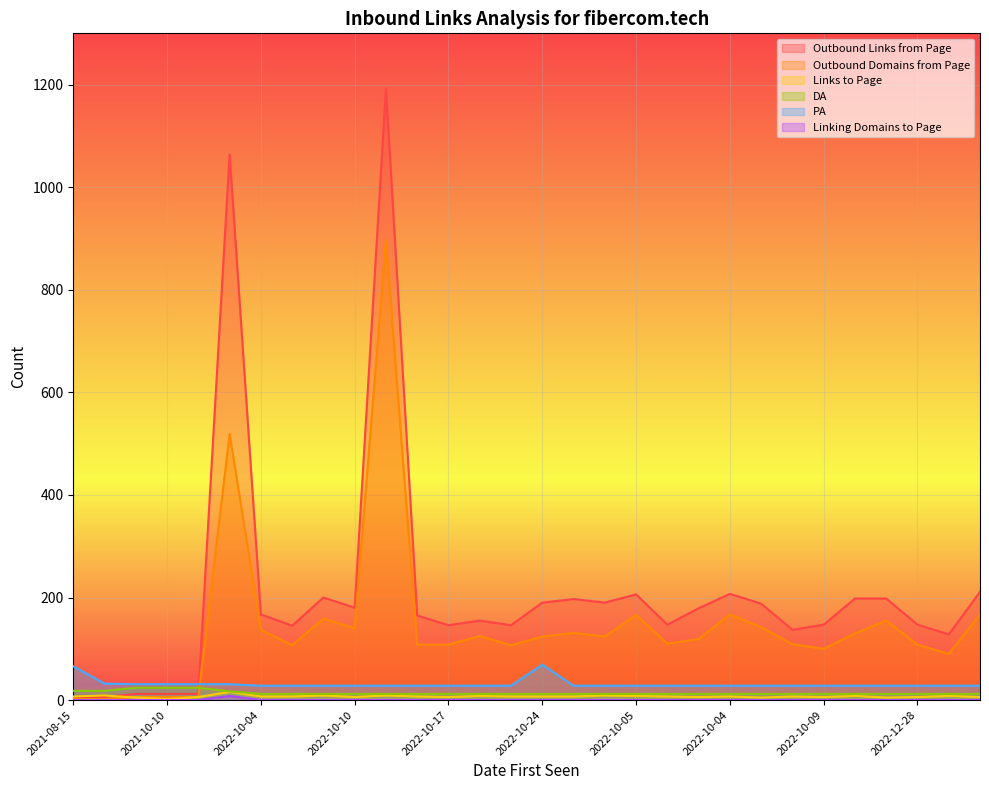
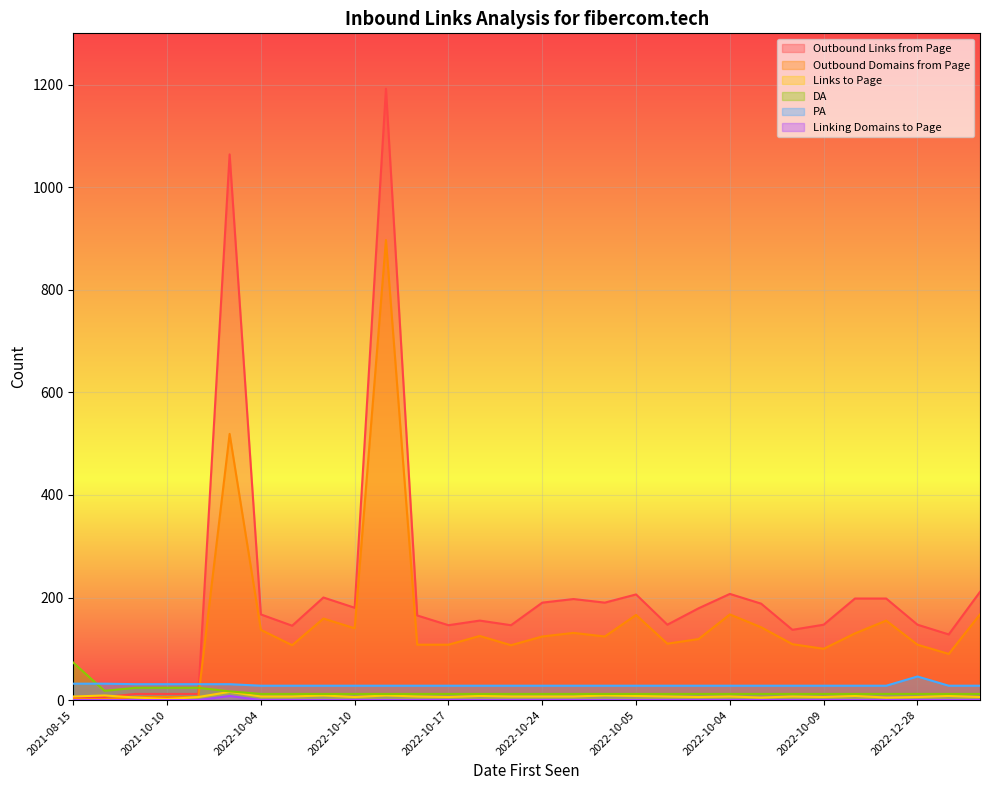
DA, 2021-08-15: 20 -> 70
PA, 2021-08-15: 70 -> 30
PA, 2022-10-24: 70 -> 30
PA, 2022-12-28: 30 -> 50
